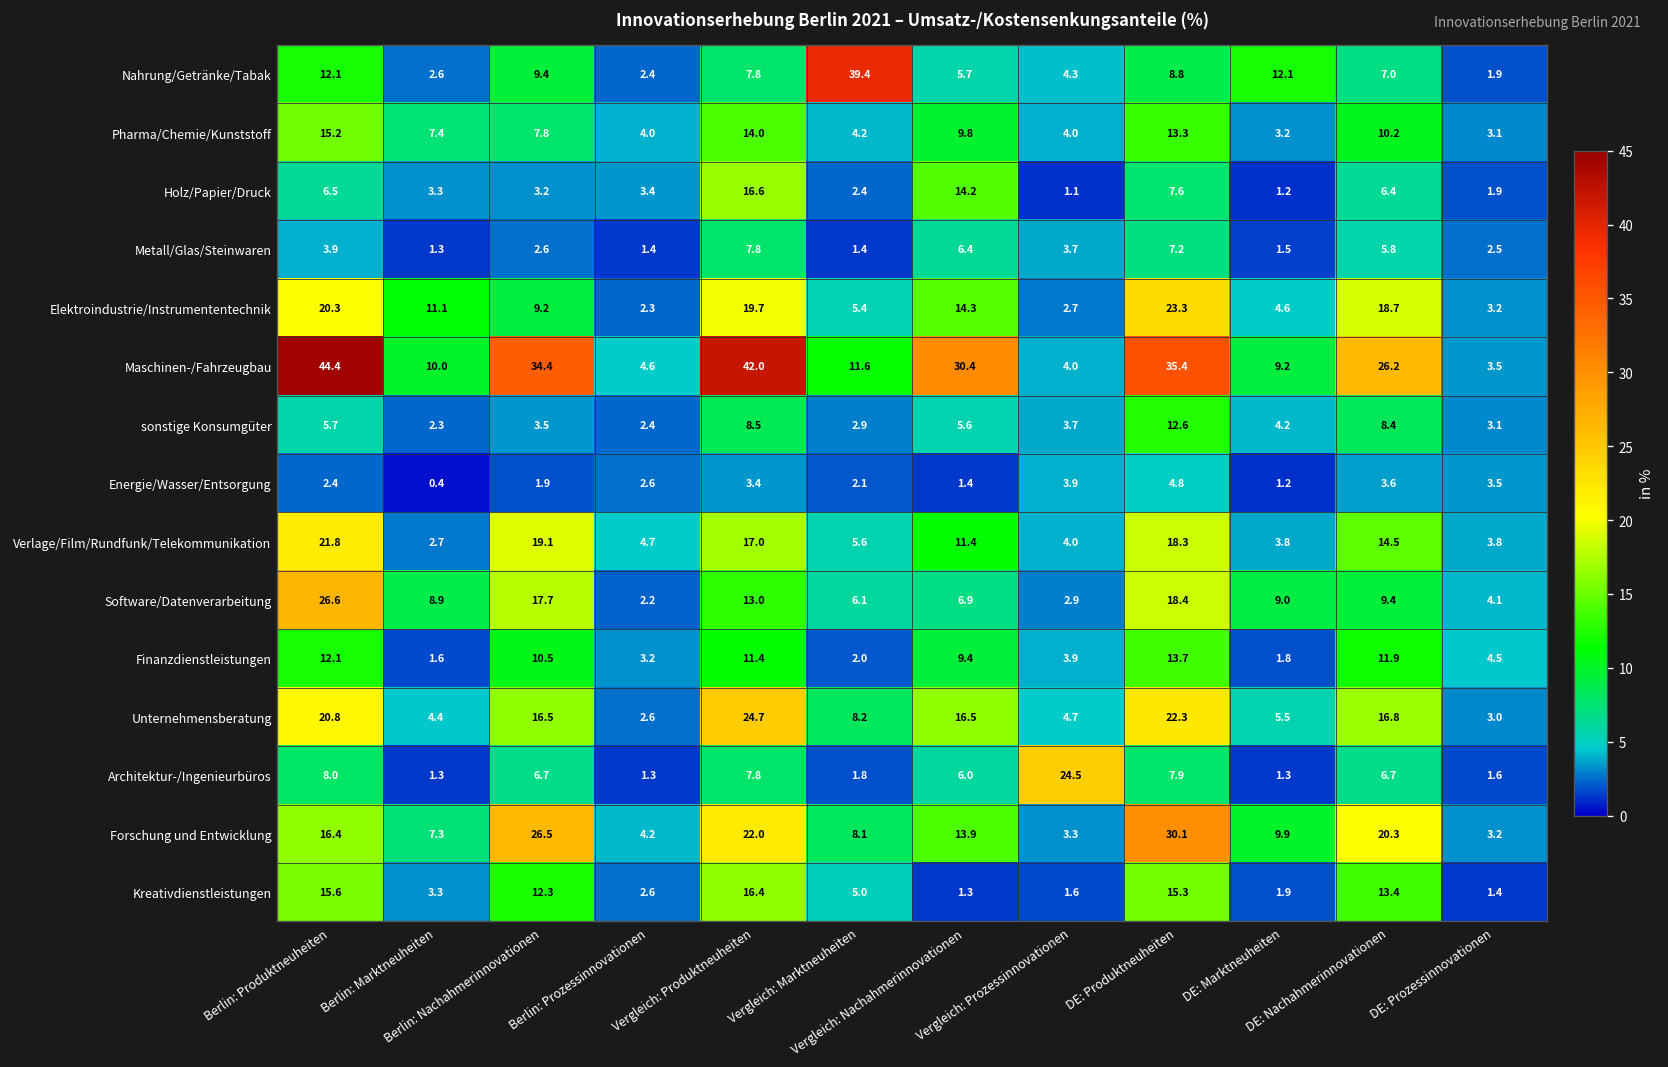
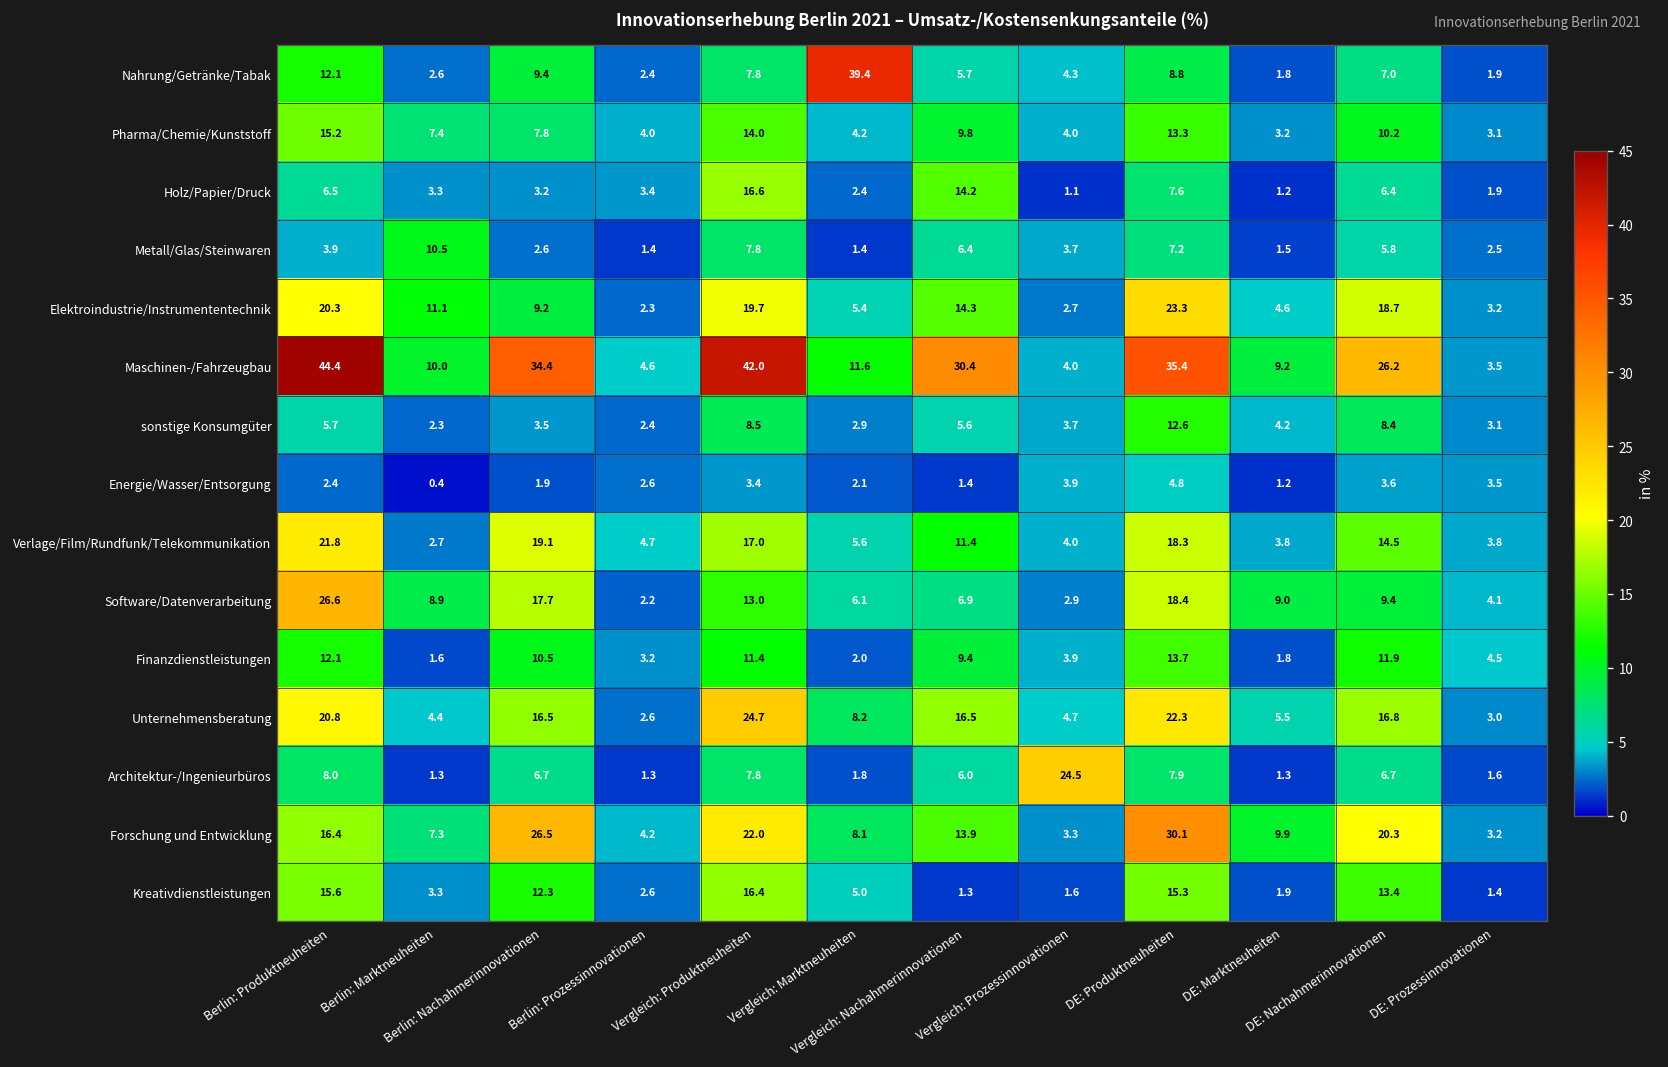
Nahrung/Getränke/Tabak, DE: Marktneuheiten: 12.1 -> 1.8
Metall/Glas/Steinwaren, Berlin: Marktneuheiten: 1.3 -> 10.5
